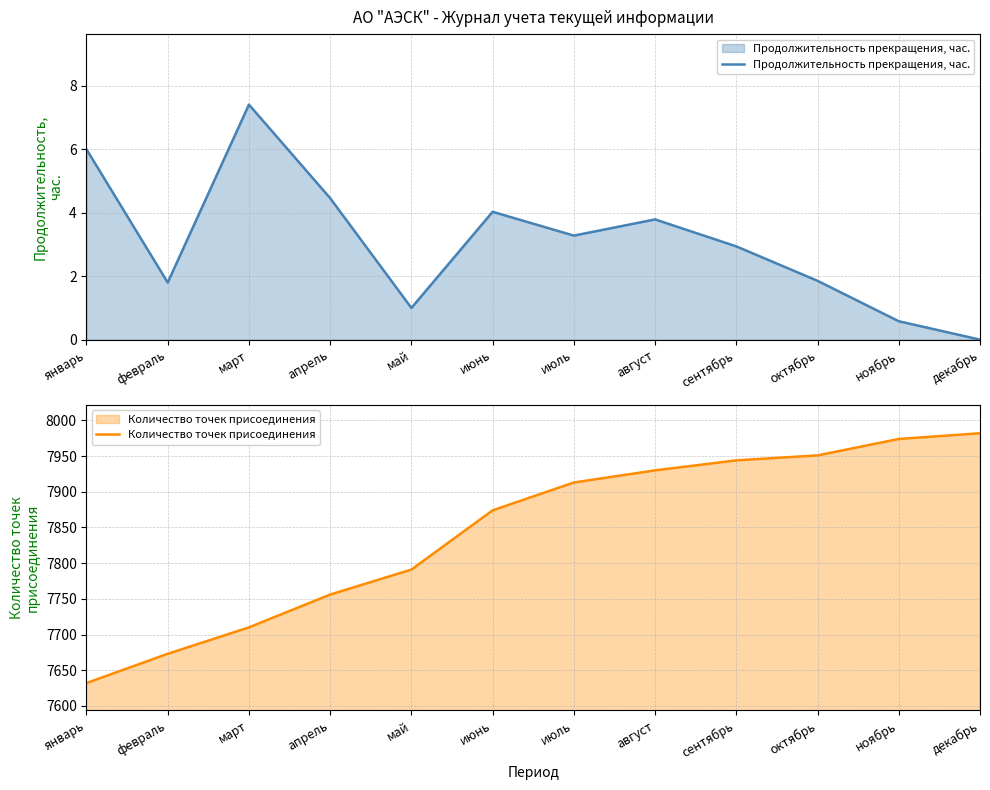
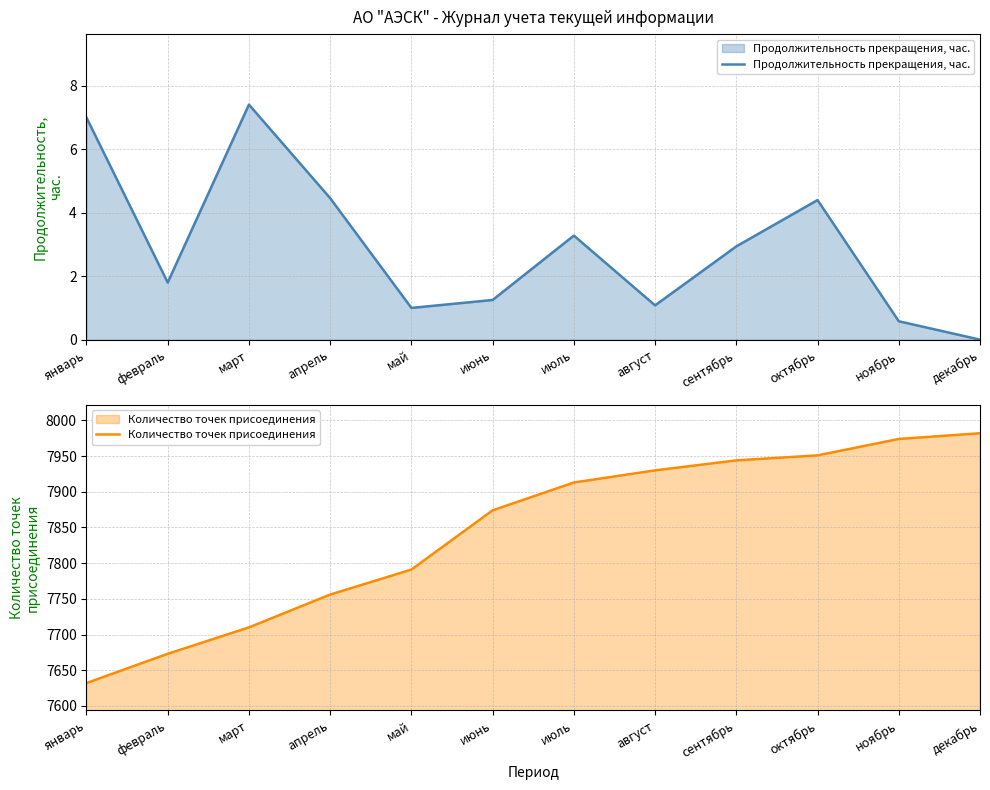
АО "АЭСК" - Журнал учета текущей информации, январь: 6 -> 7
АО "АЭСК" - Журнал учета текущей информации, июнь: 4.0 -> 1.3
АО "АЭСК" - Журнал учета текущей информации, август: 3.8 -> 1.1
АО "АЭСК" - Журнал учета текущей информации, октябрь: 1.9 -> 4.4
